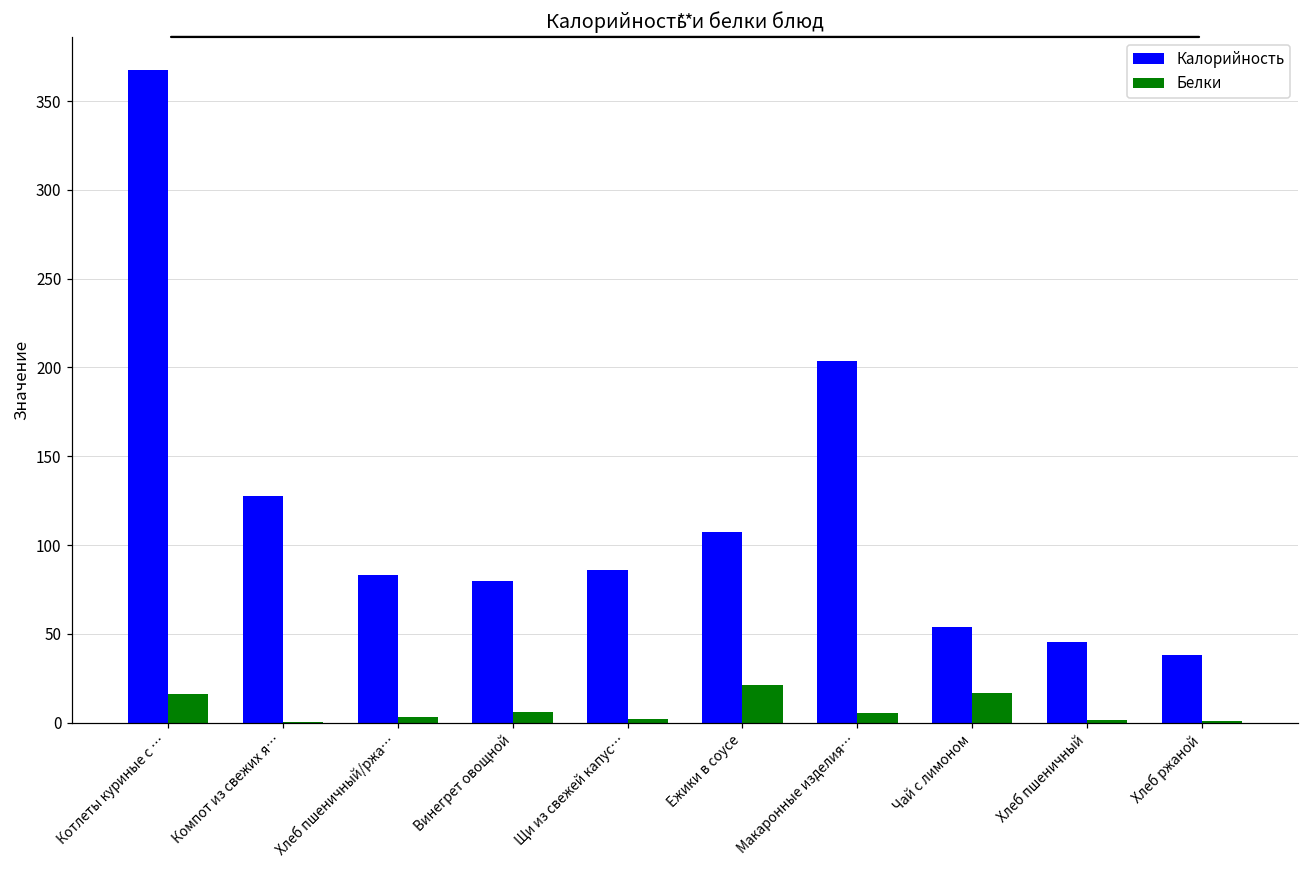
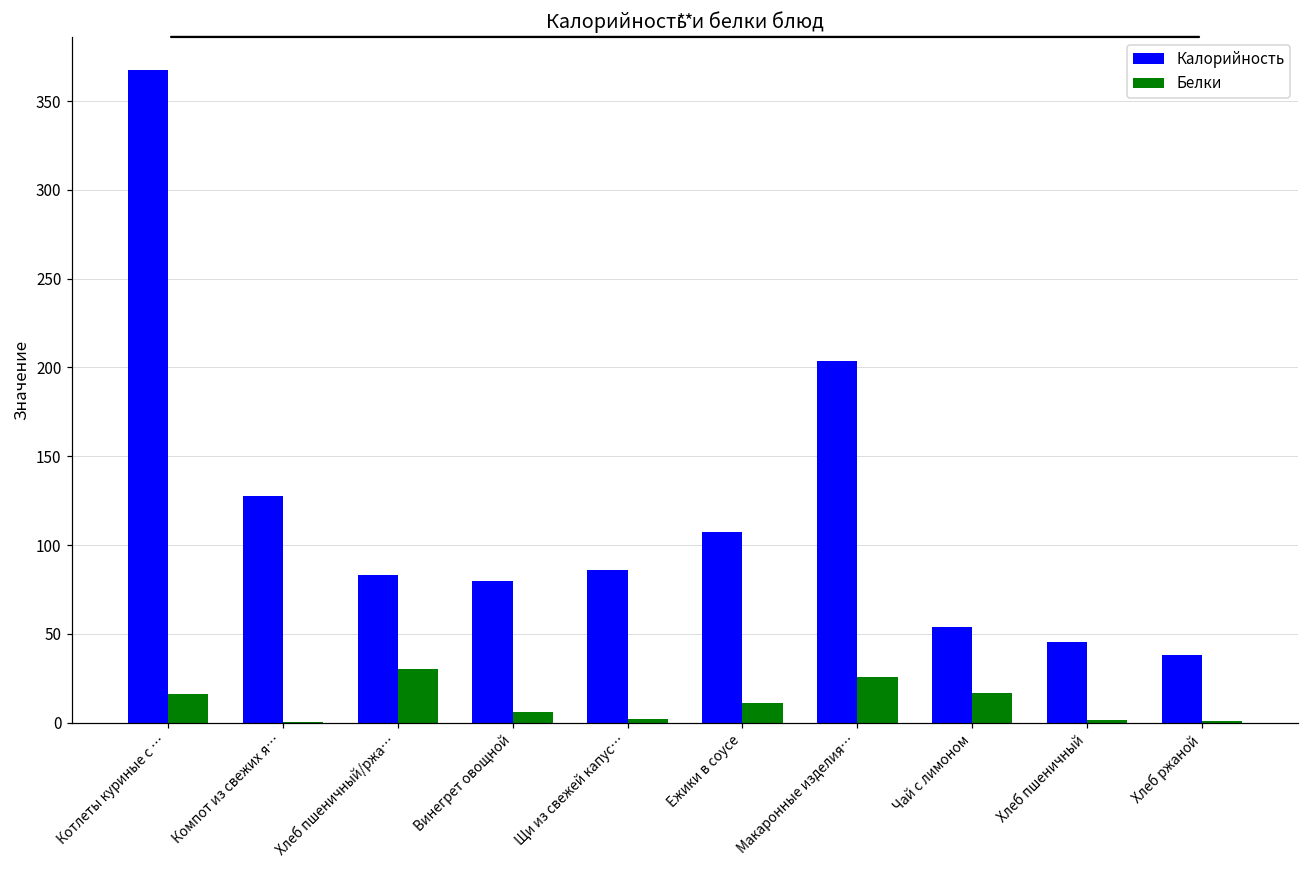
Белки, Хлеб пшеничный/ржа…: 3 -> 30
Белки, Ежики в соусе: 21 -> 11
Белки, Макаронные изделия…: 5 -> 25
